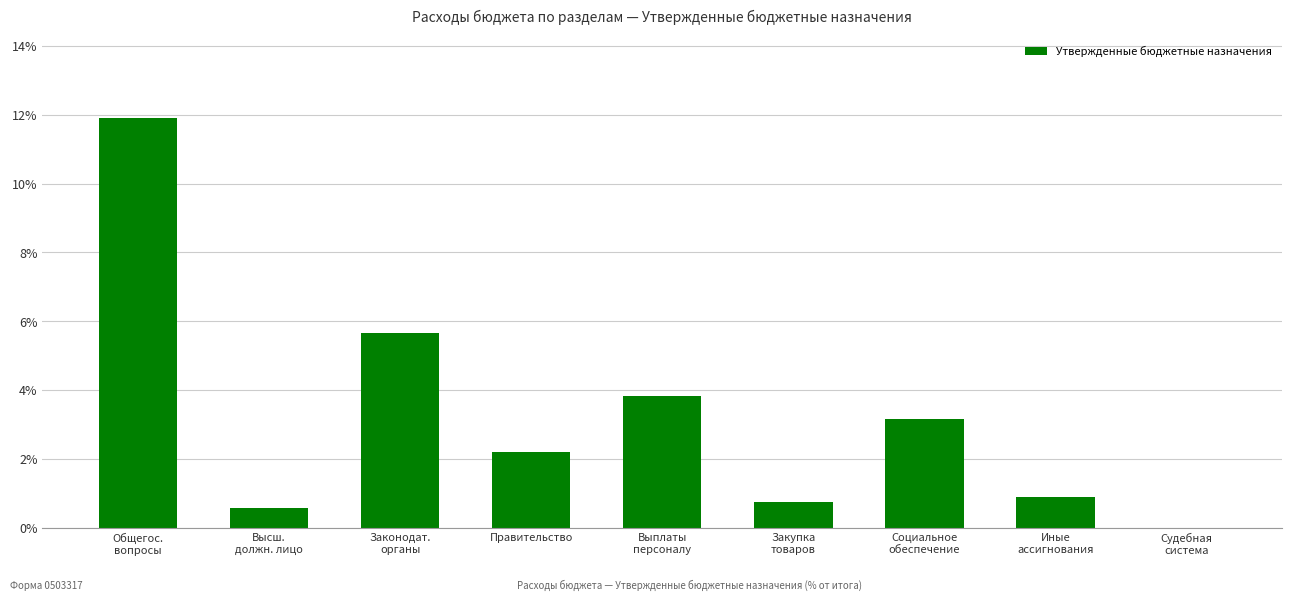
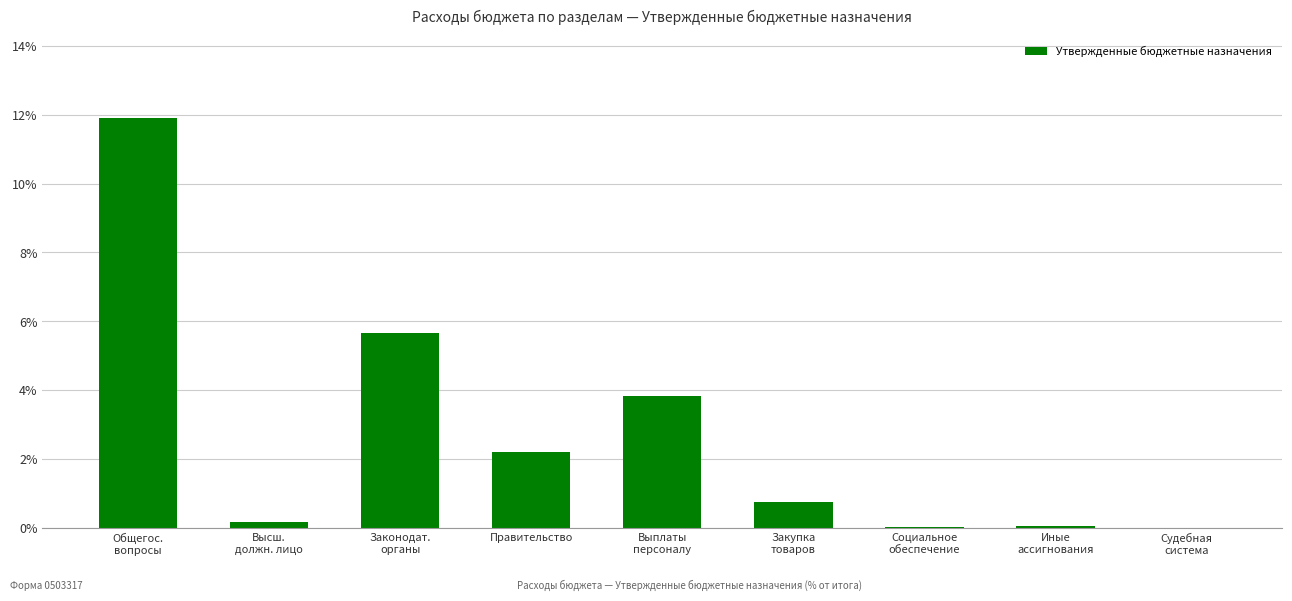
Высш. должн. лицо: 0.6% -> 0.2%
Социальное обеспечение: 3.2% -> 0.0%
Иные ассигнования: 0.9% -> 0.1%
